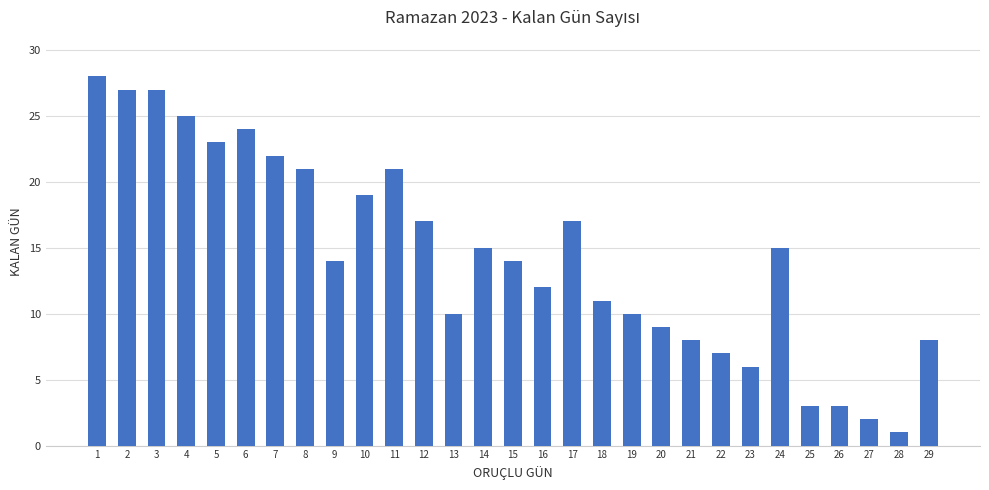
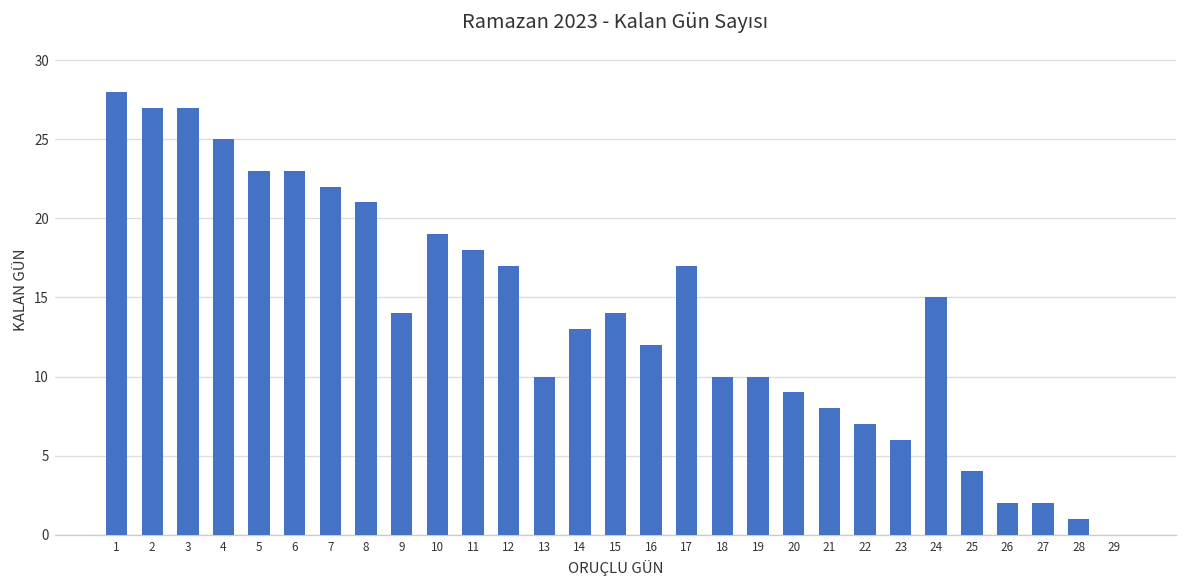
6: 24 -> 23
11: 21 -> 18
14: 15 -> 13
18: 11 -> 10
25: 3 -> 4
26: 3 -> 2
29: 8 -> 0
